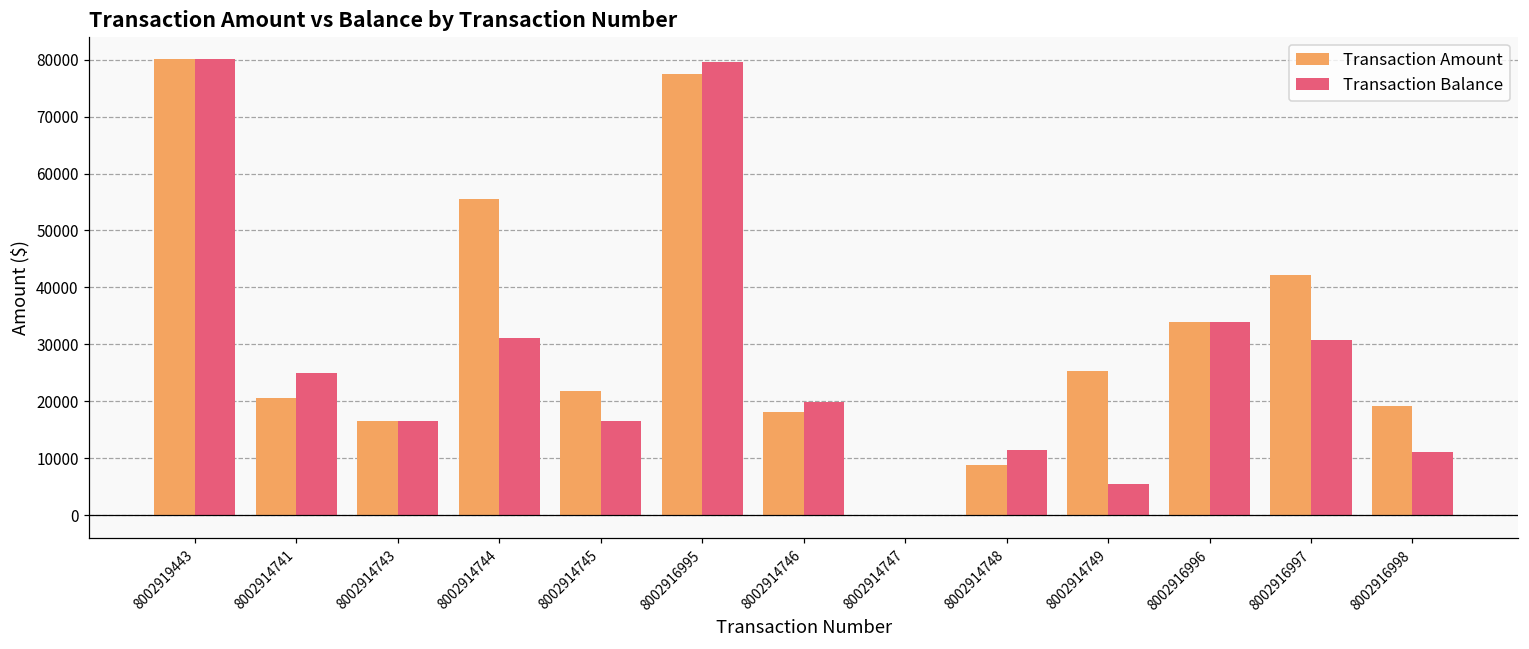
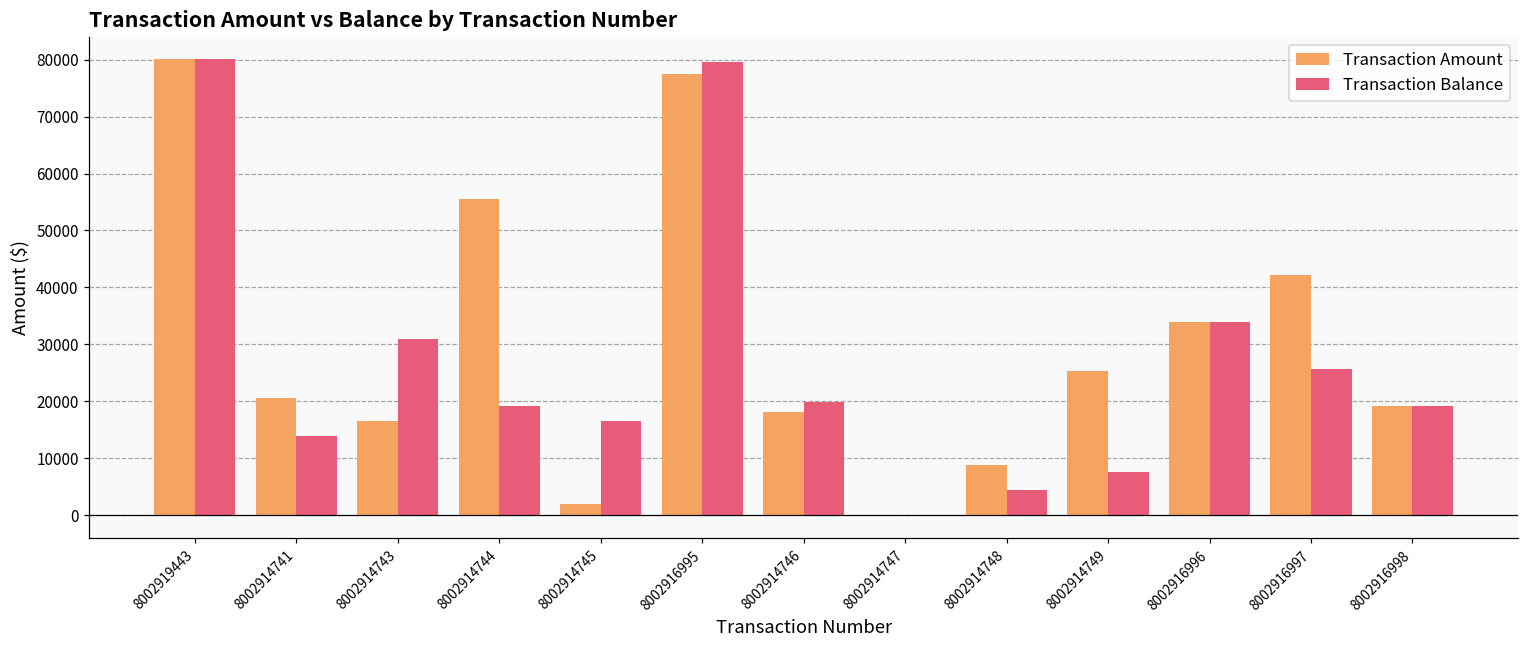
Transaction Balance, 8002914741: 25000 -> 14000
Transaction Balance, 8002914743: 17000 -> 31000
Transaction Balance, 8002914744: 31000 -> 19000
Transaction Amount, 8002914745: 22000 -> 2000
Transaction Balance, 8002914748: 11000 -> 4000
Transaction Balance, 8002914749: 5000 -> 8000
Transaction Balance, 8002916997: 31000 -> 26000
Transaction Balance, 8002916998: 11000 -> 19000
